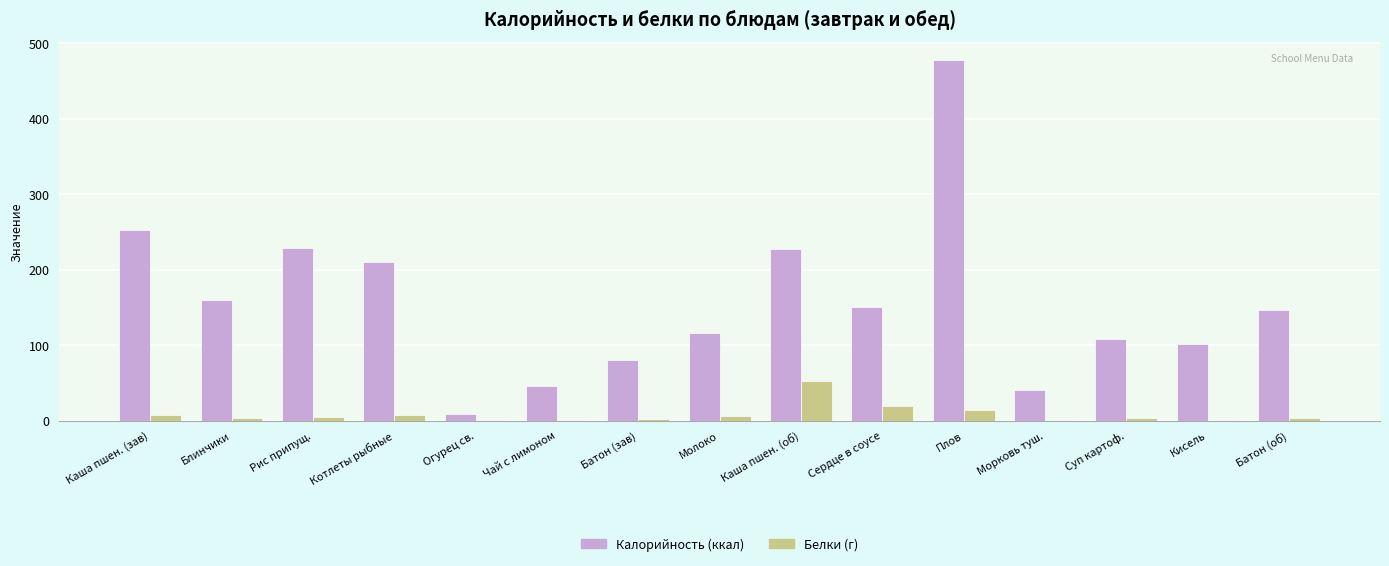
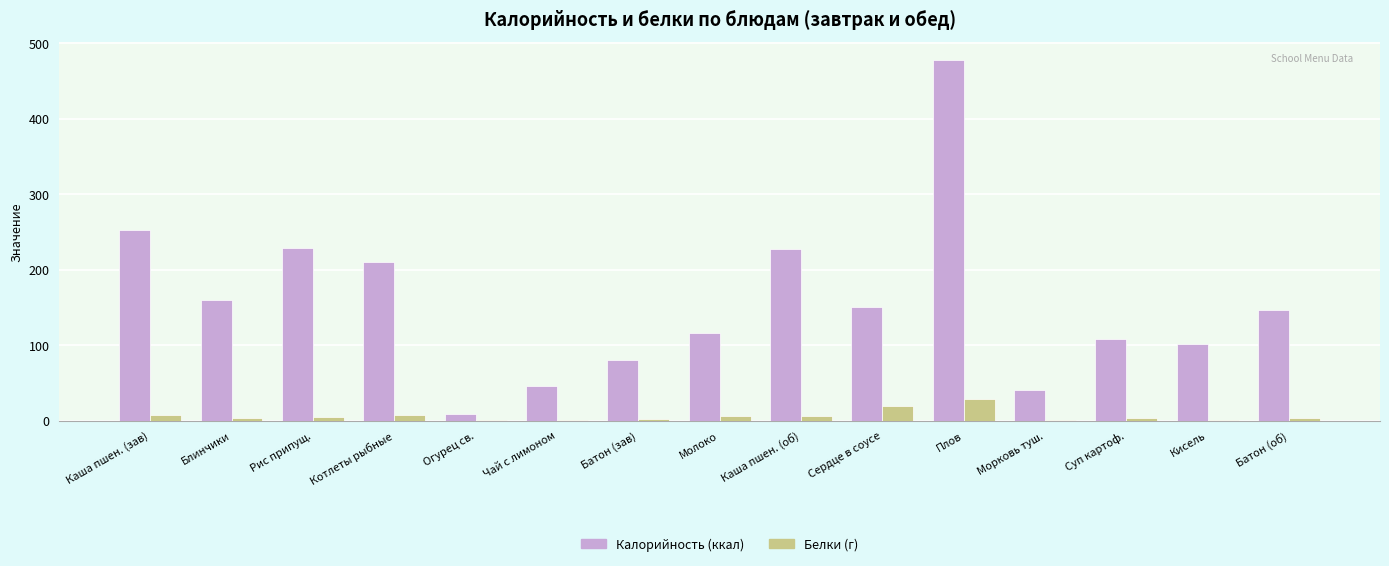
Белки (г), Каша пшен. (об): 50 -> 10
Белки (г), Плов: 10 -> 30
